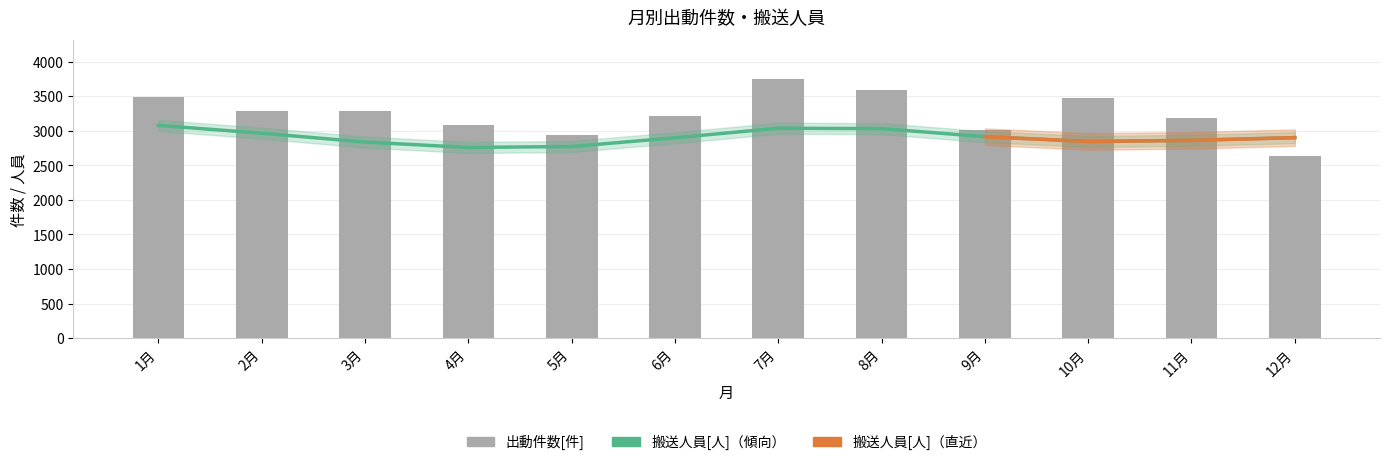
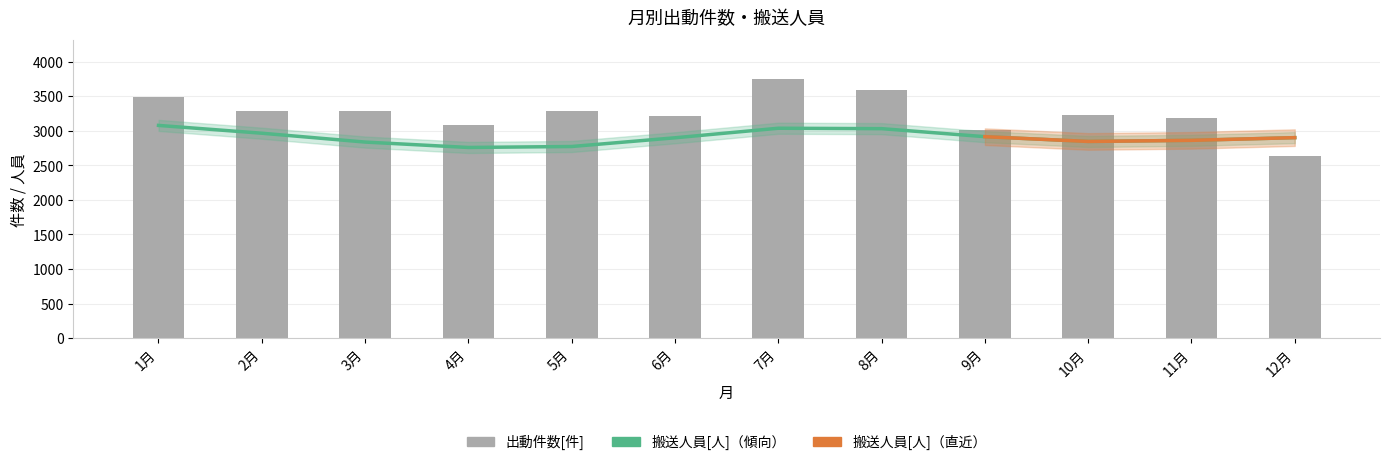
出動件数[件], 5月: 2900 -> 3300
出動件数[件], 10月: 3500 -> 3200
